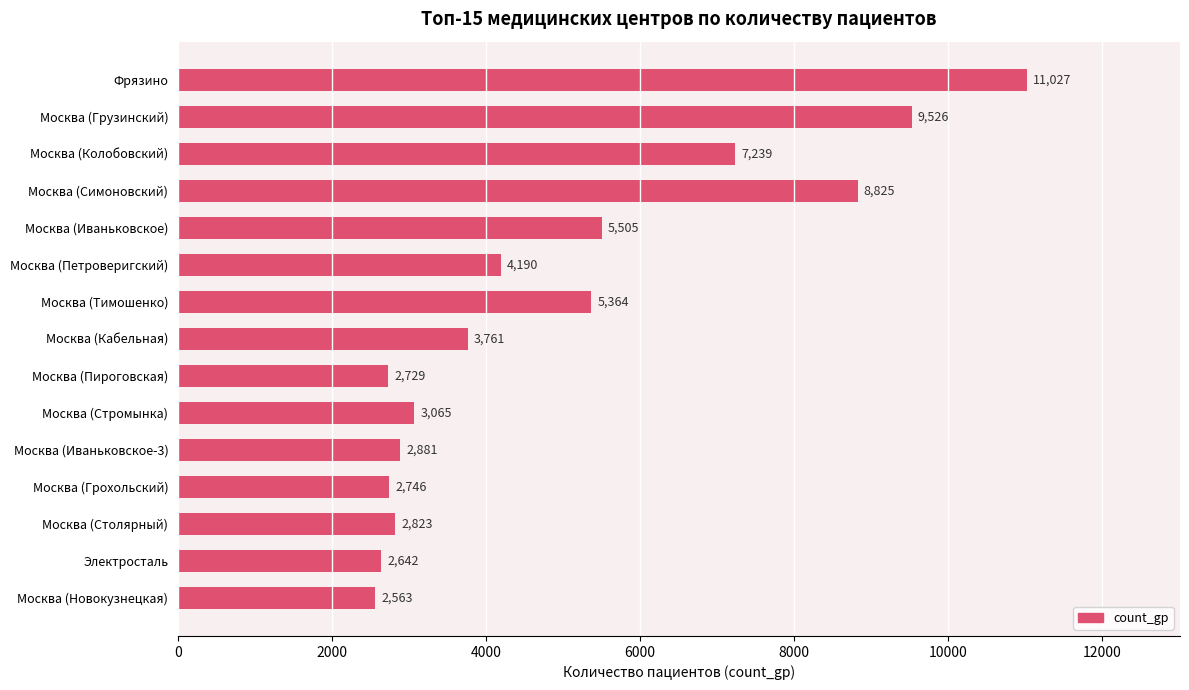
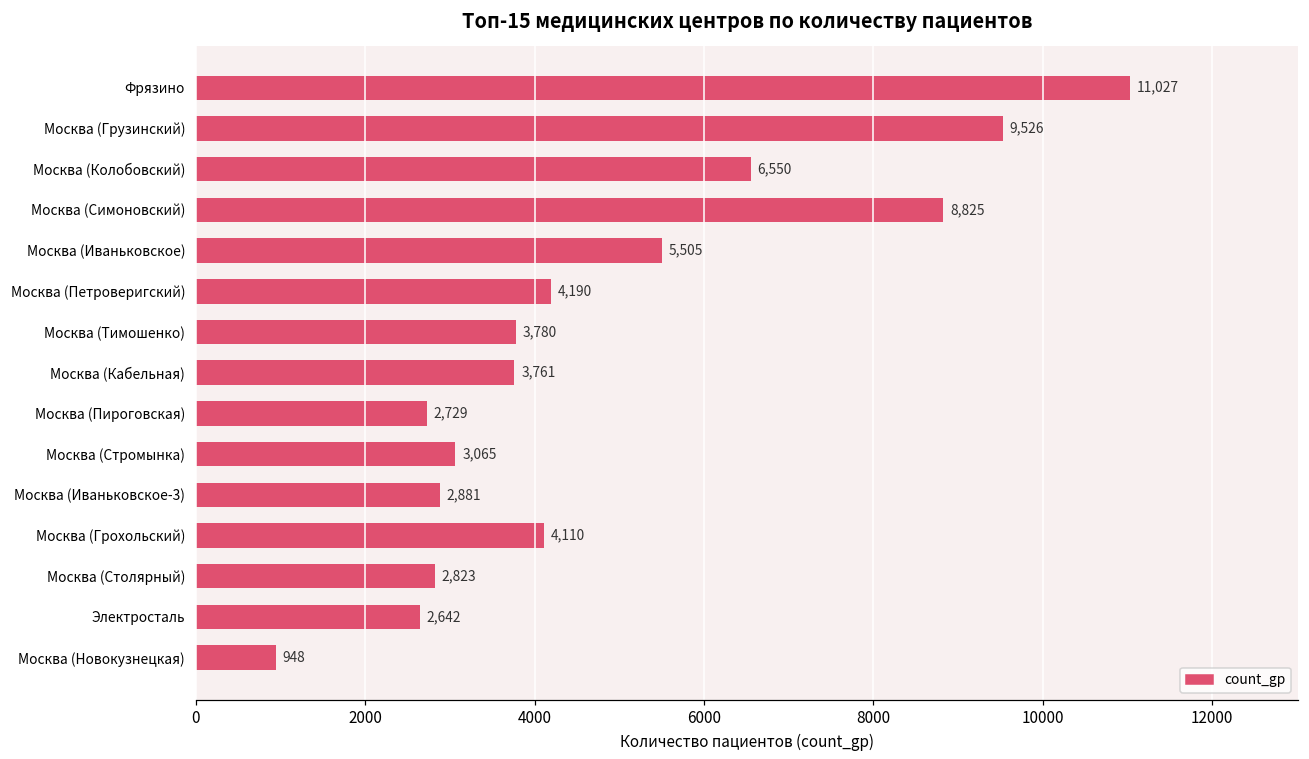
Москва (Колобовский): 7,239 -> 6,550
Москва (Тимошенко): 5,364 -> 3,780
Москва (Грохольский): 2,746 -> 4,110
Москва (Новокузнецкая): 2,563 -> 948
